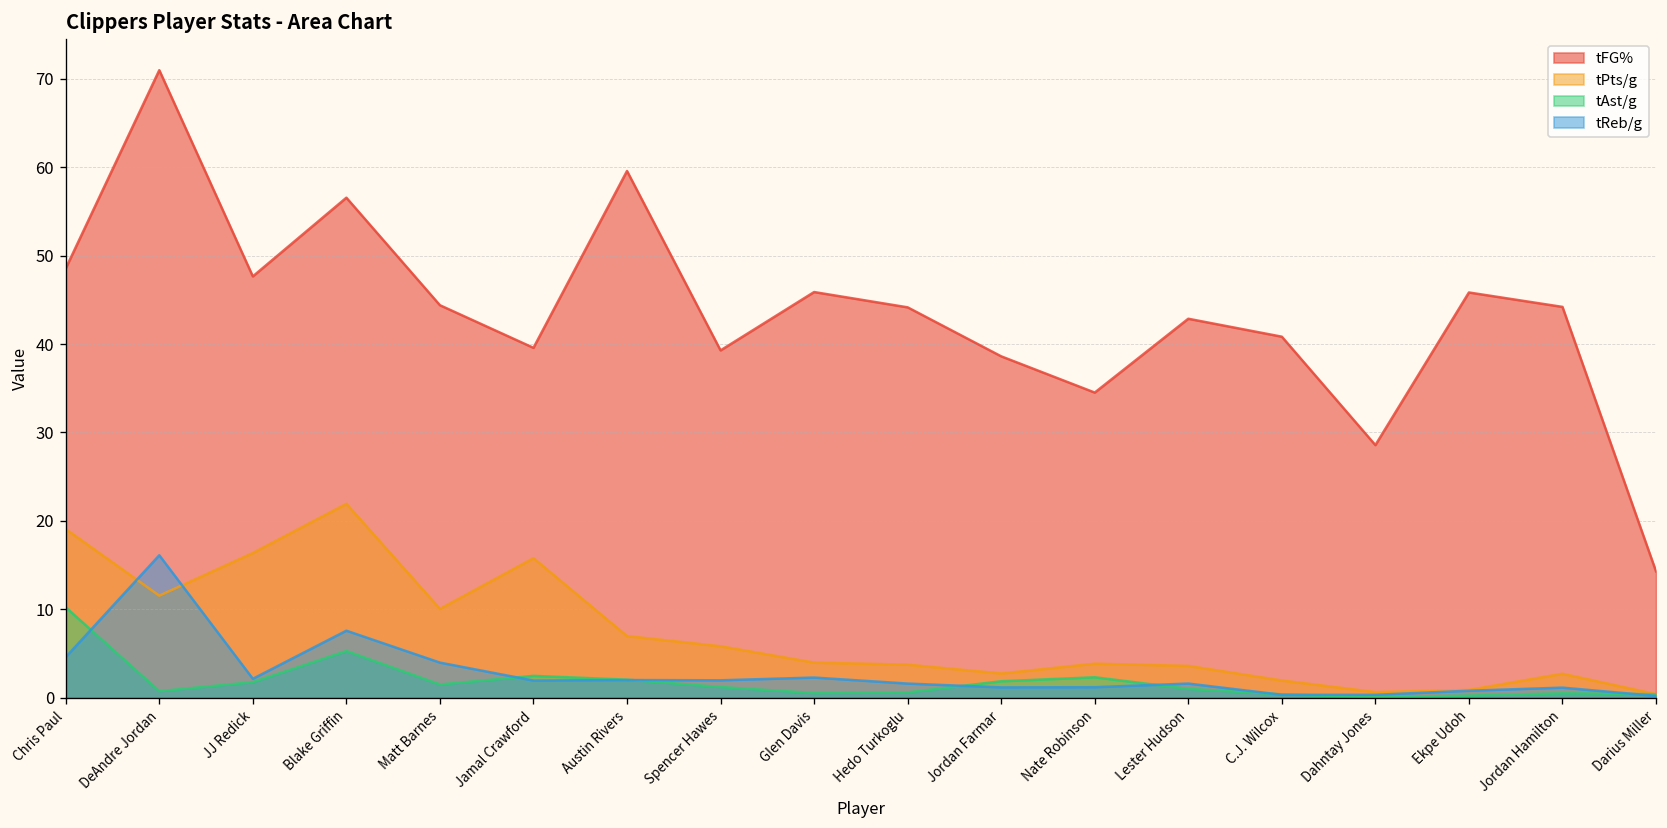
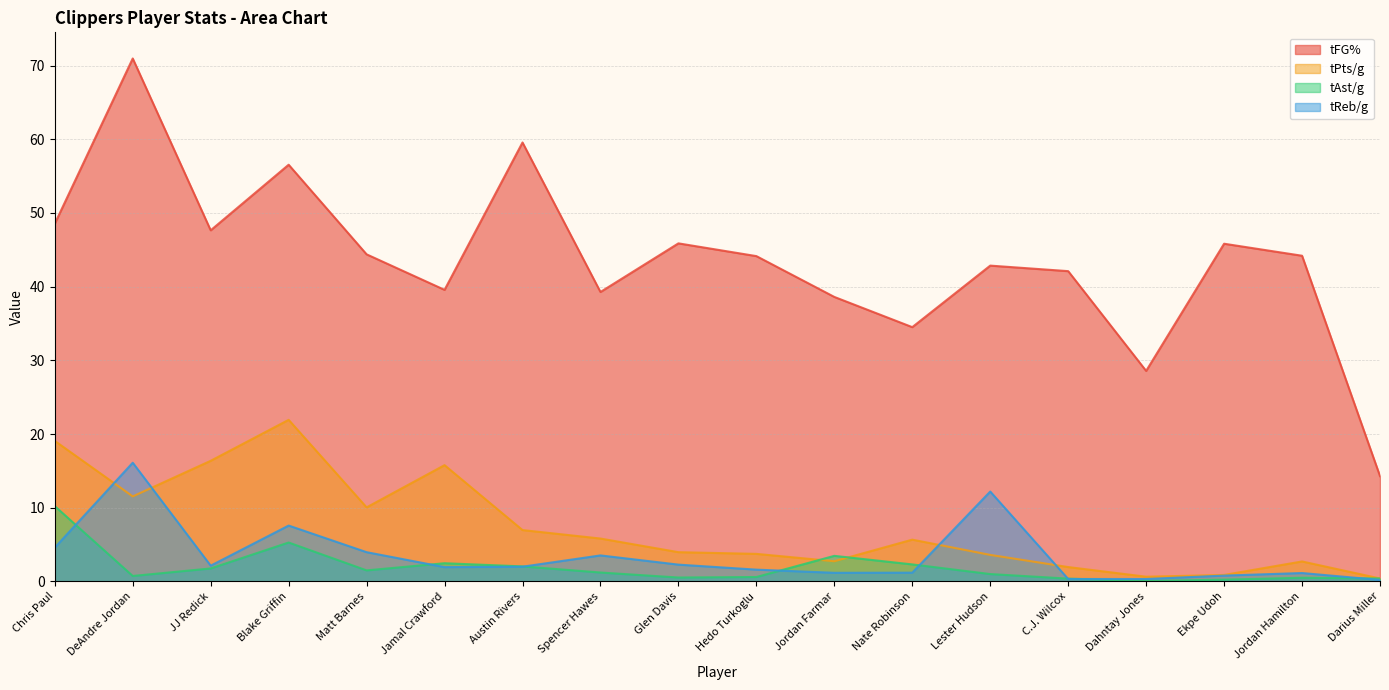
tReb/g, Spencer Hawes: 2 -> 4
tAst/g, Jordan Farmar: 2 -> 3
tPts/g, Nate Robinson: 4 -> 6
tReb/g, Lester Hudson: 2 -> 12
tFG%, C.J. Wilcox: 41 -> 42
